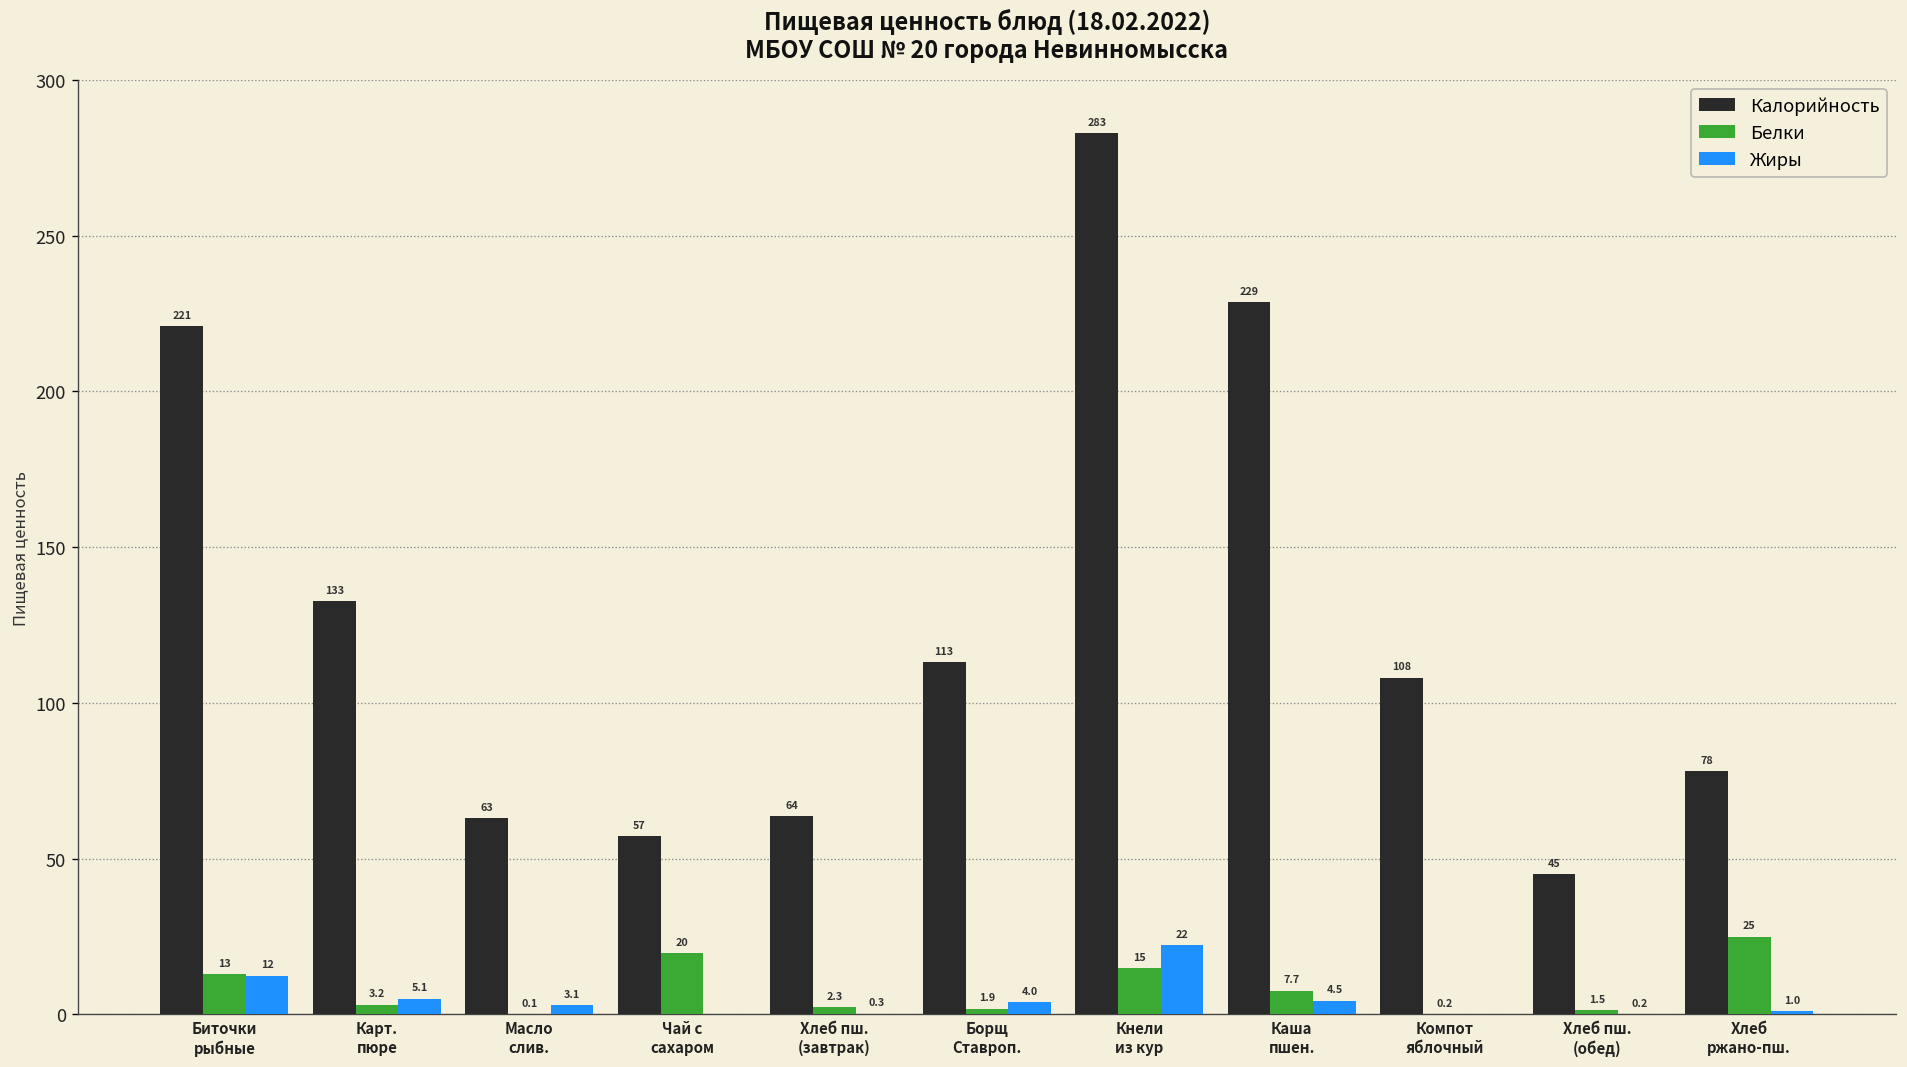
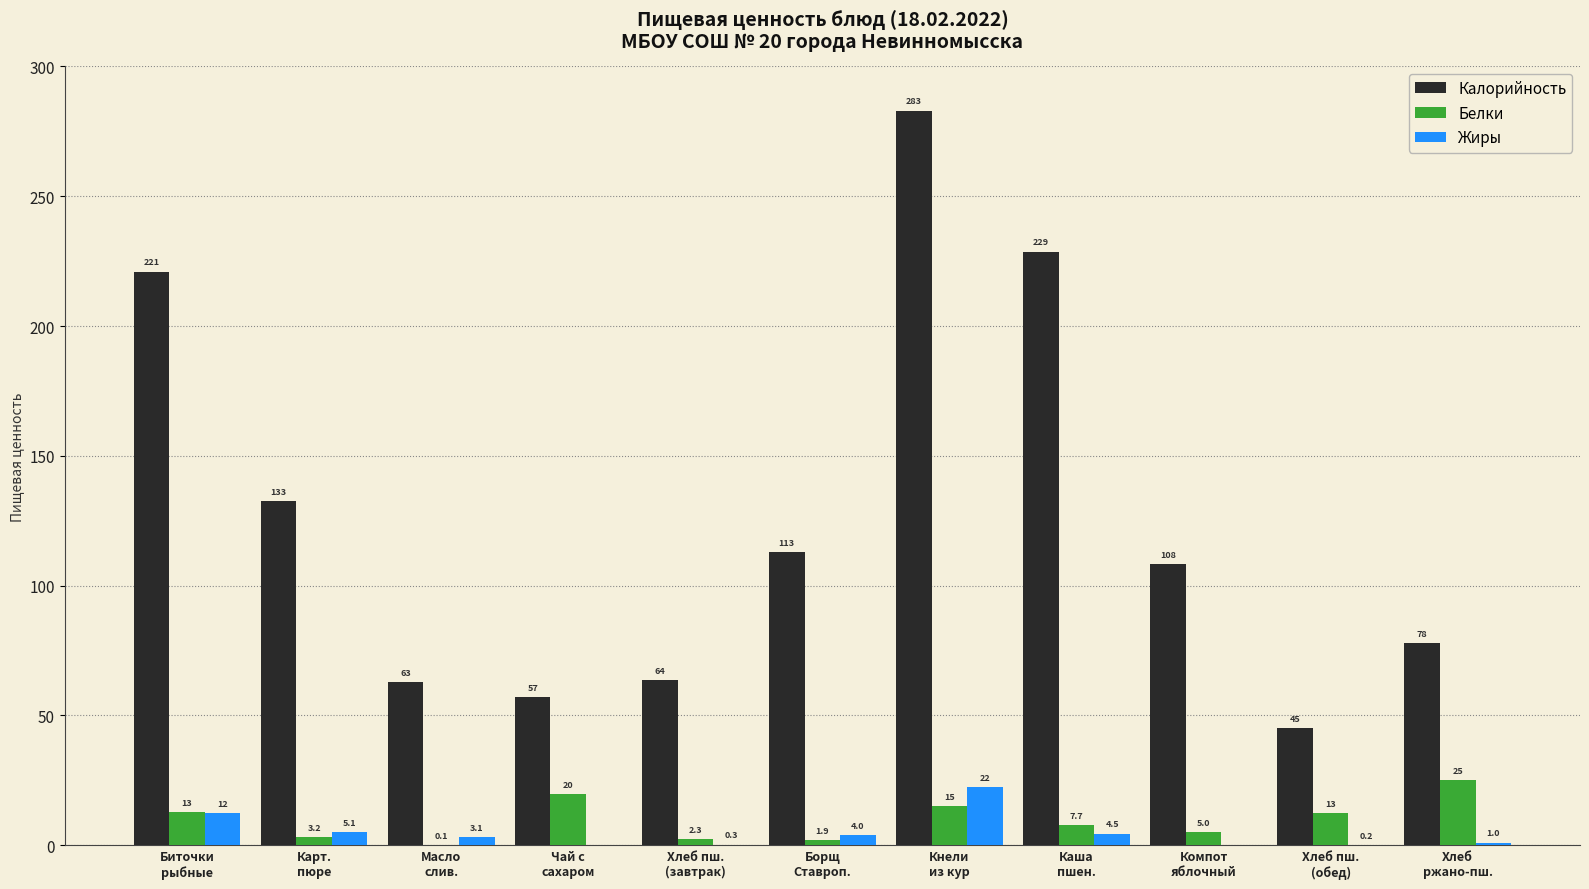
Белки, Компот яблочный: 0.2 -> 5.0
Белки, Хлеб пш. (обед): 1.5 -> 13
